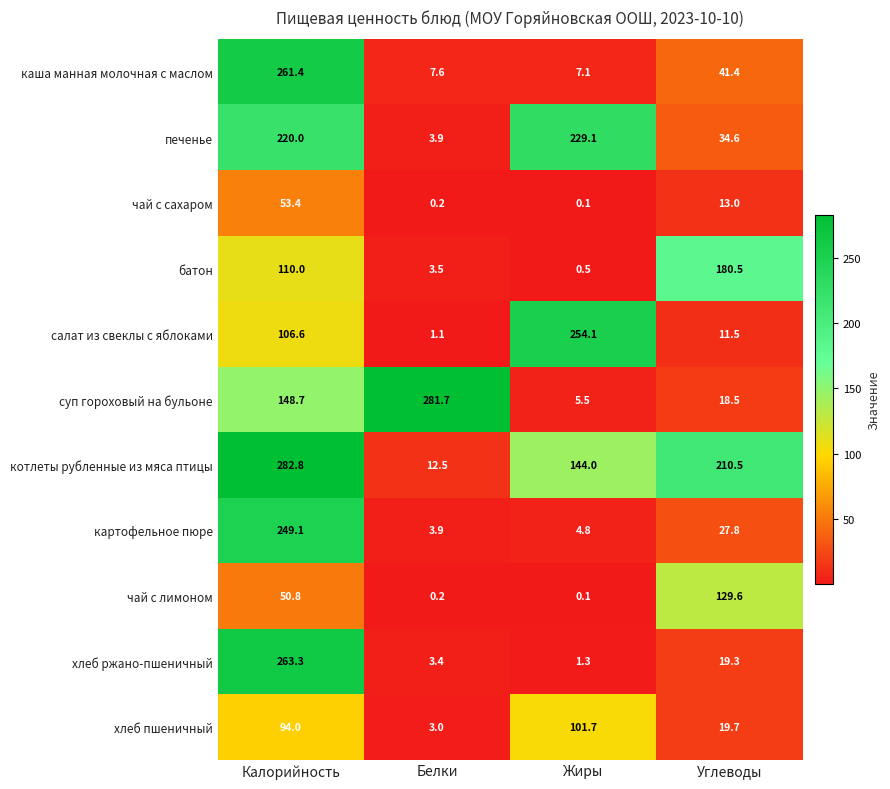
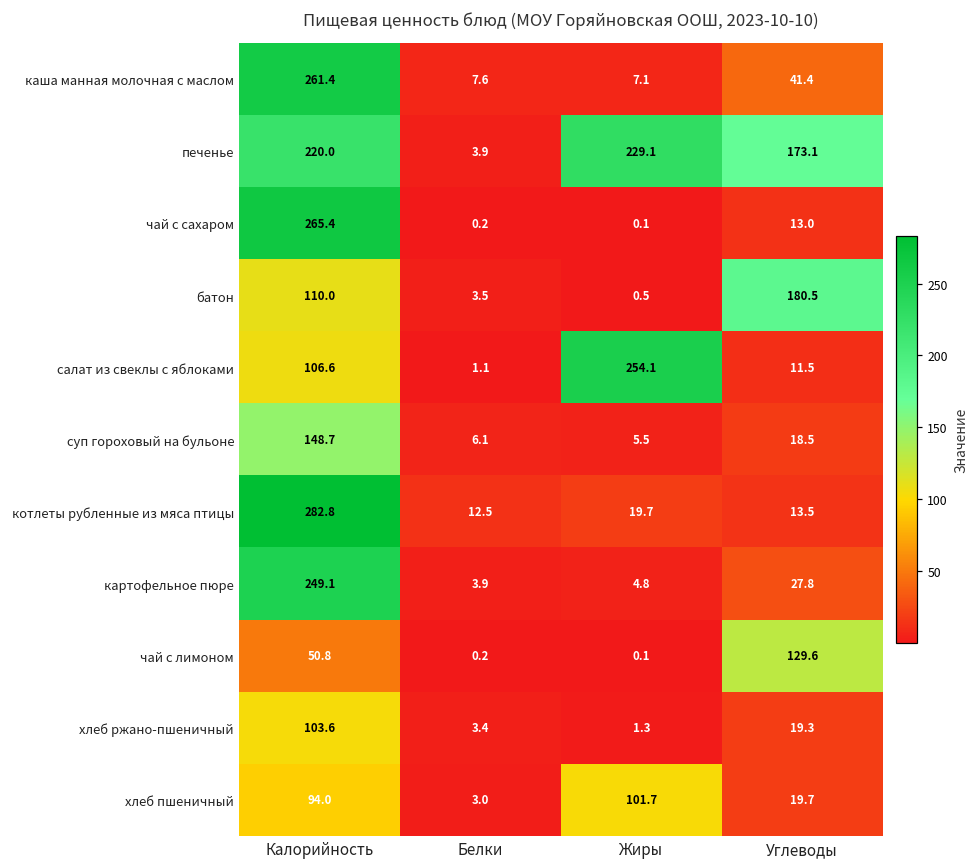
печенье, Углеводы: 34.6 -> 173.1
чай с сахаром, Калорийность: 53.4 -> 265.4
суп гороховый на бульоне, Белки: 281.7 -> 6.1
котлеты рубленные из мяса птицы, Жиры: 144.0 -> 19.7
котлеты рубленные из мяса птицы, Углеводы: 210.5 -> 13.5
хлеб ржано-пшеничный, Калорийность: 263.3 -> 103.6
